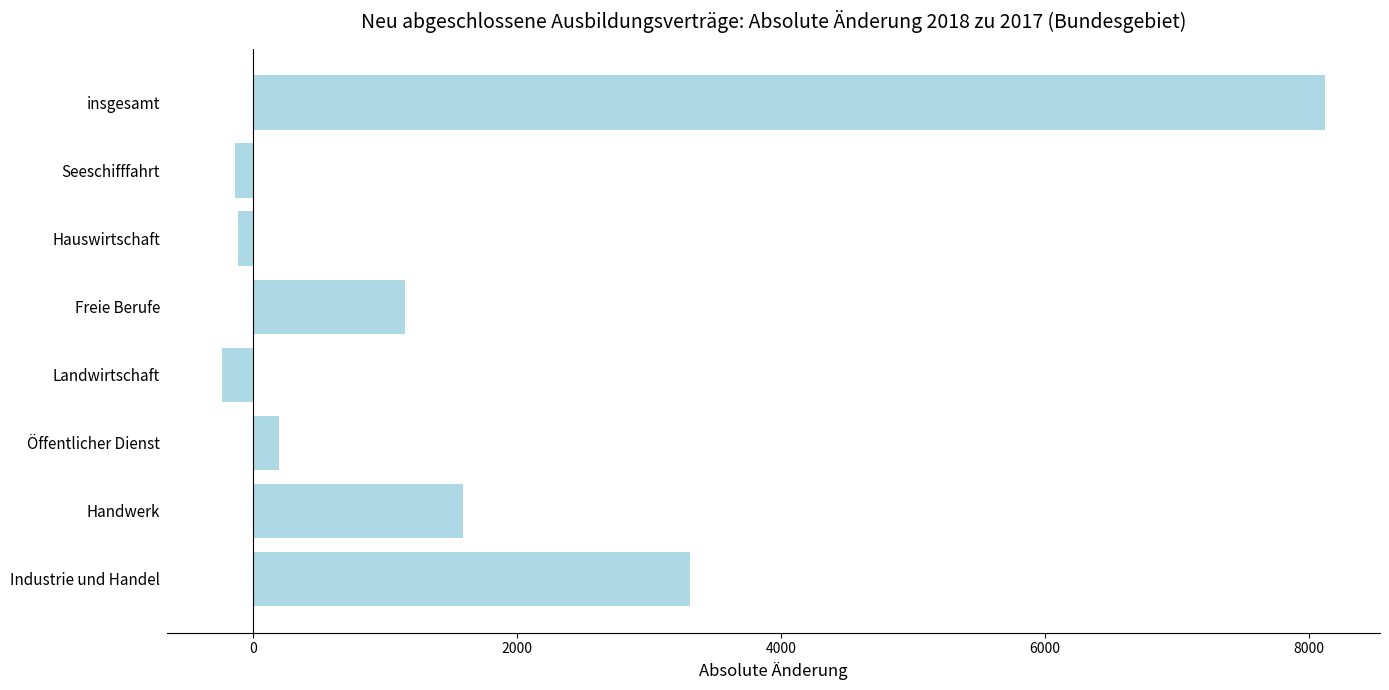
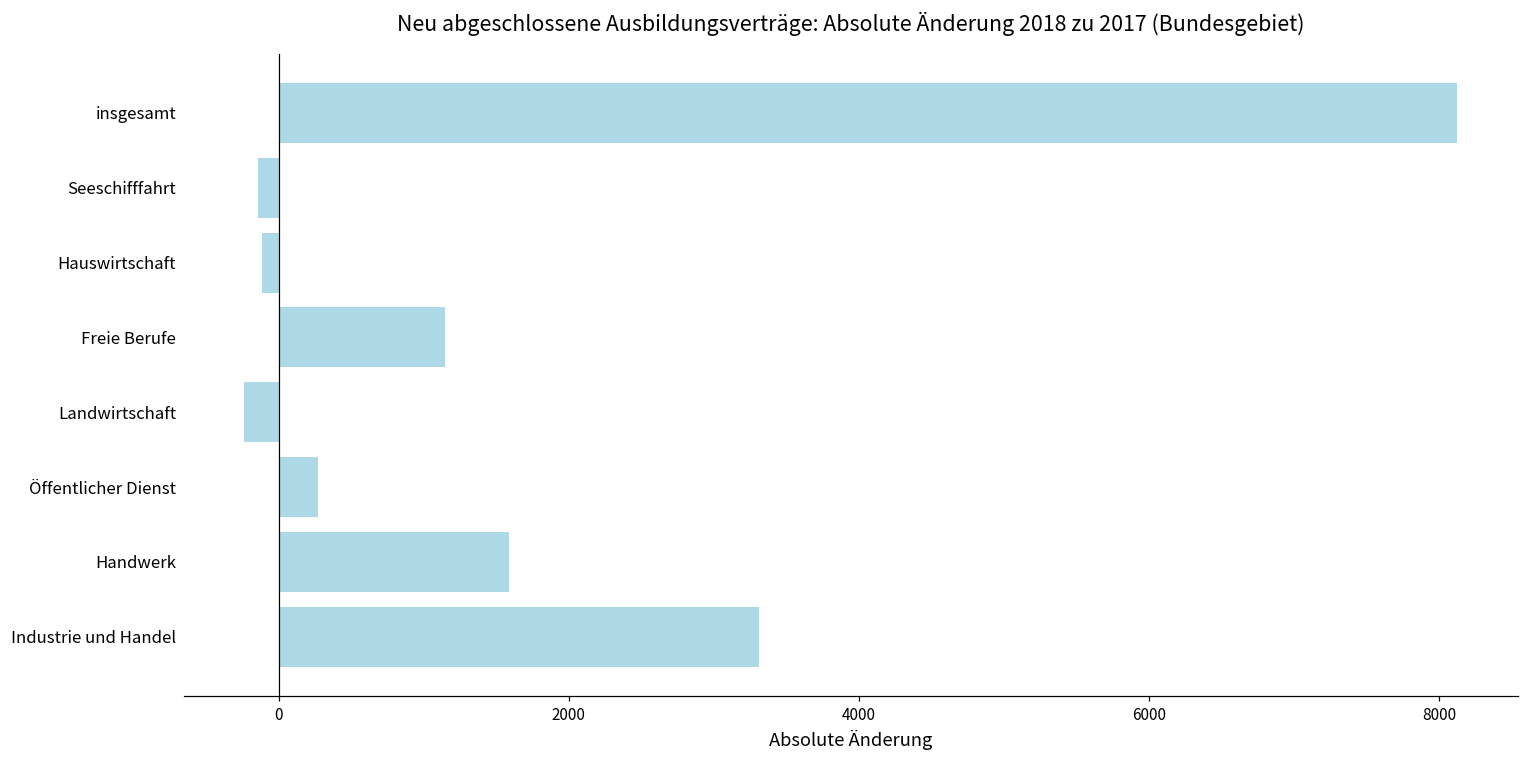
Öffentlicher Dienst: 200 -> 270
